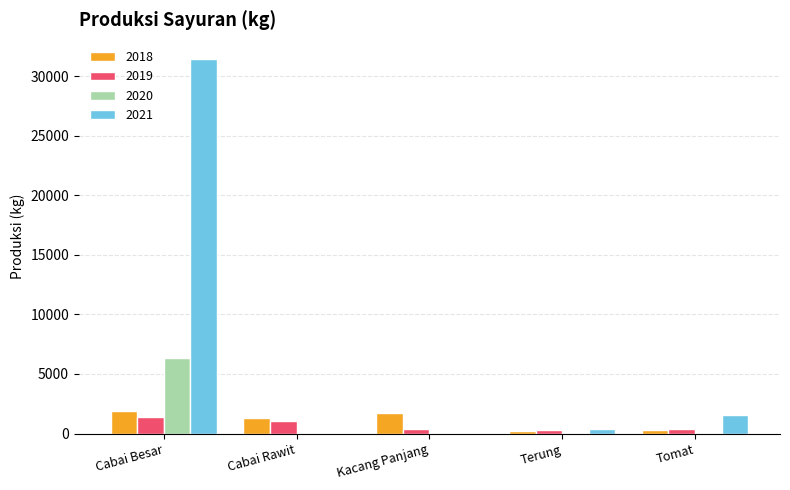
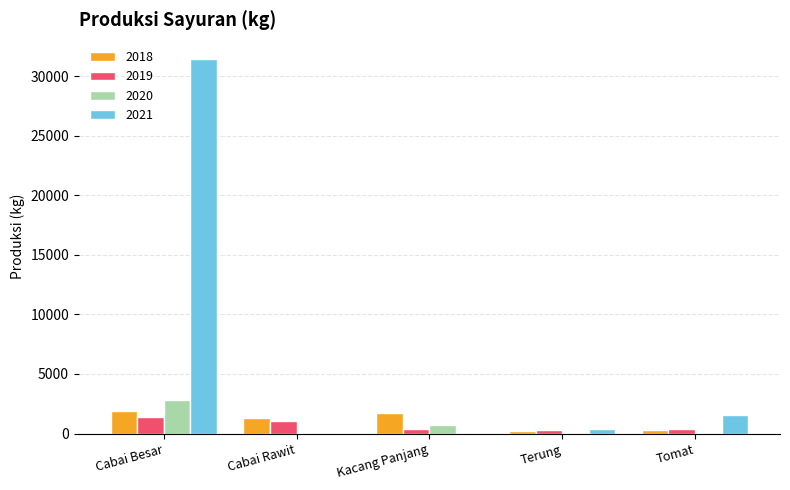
2020, Cabai Besar: 6300 -> 2800
2020, Kacang Panjang: 0 -> 700
